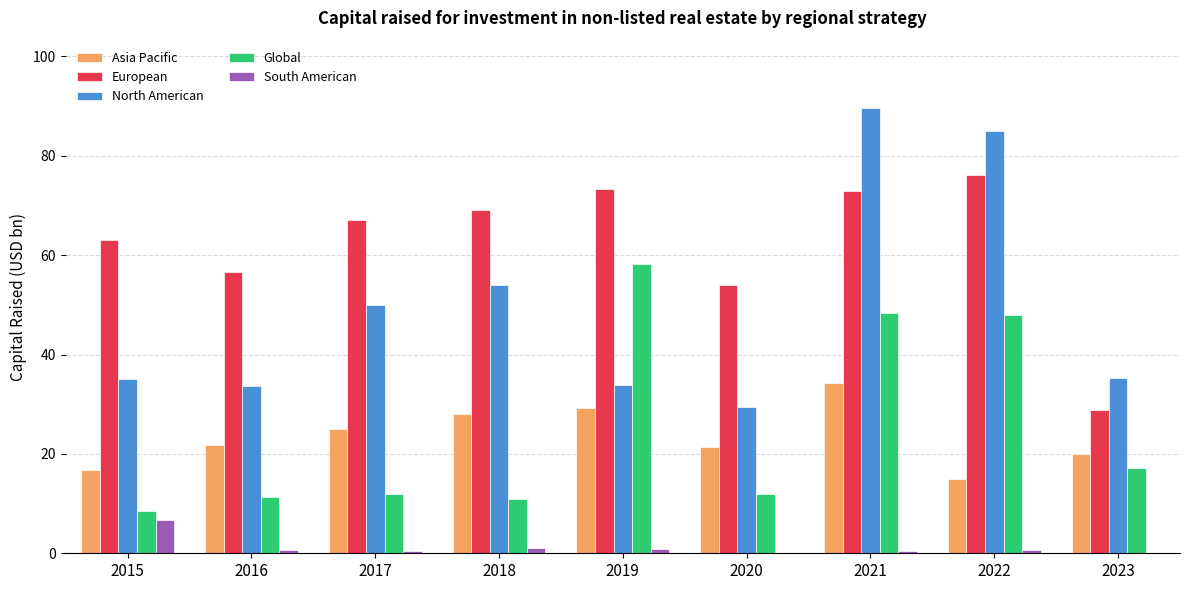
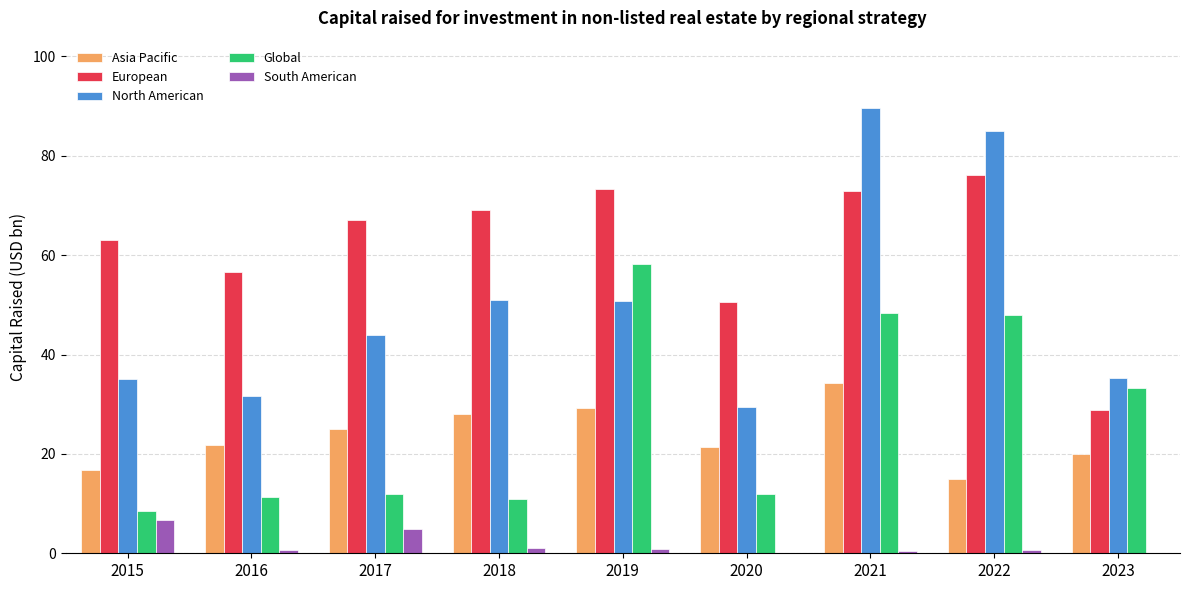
North American, 2016: 34 -> 32
North American, 2017: 50 -> 44
South American, 2017: 0 -> 5
North American, 2018: 54 -> 51
North American, 2019: 34 -> 51
European, 2020: 54 -> 51
Global, 2023: 17 -> 33
